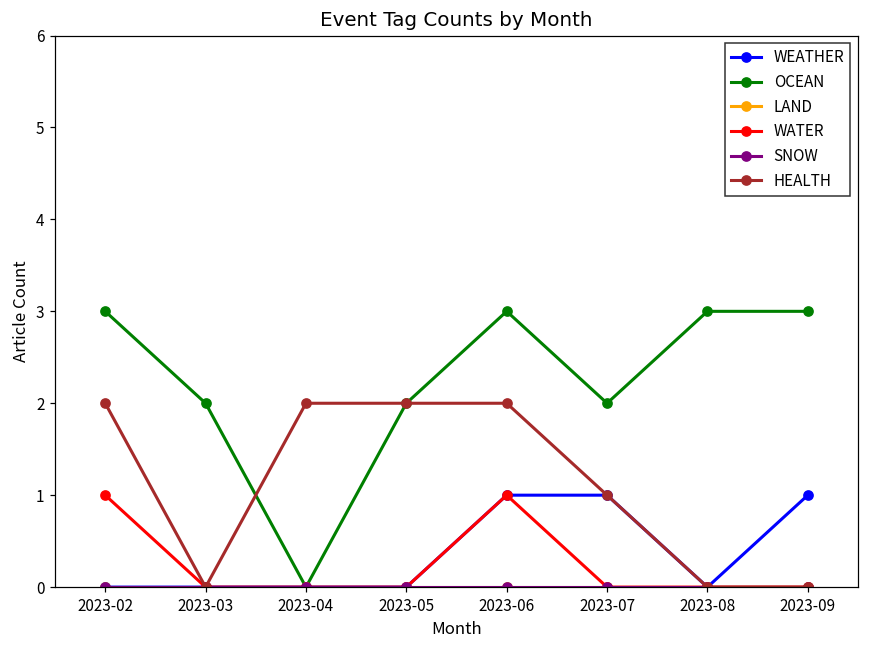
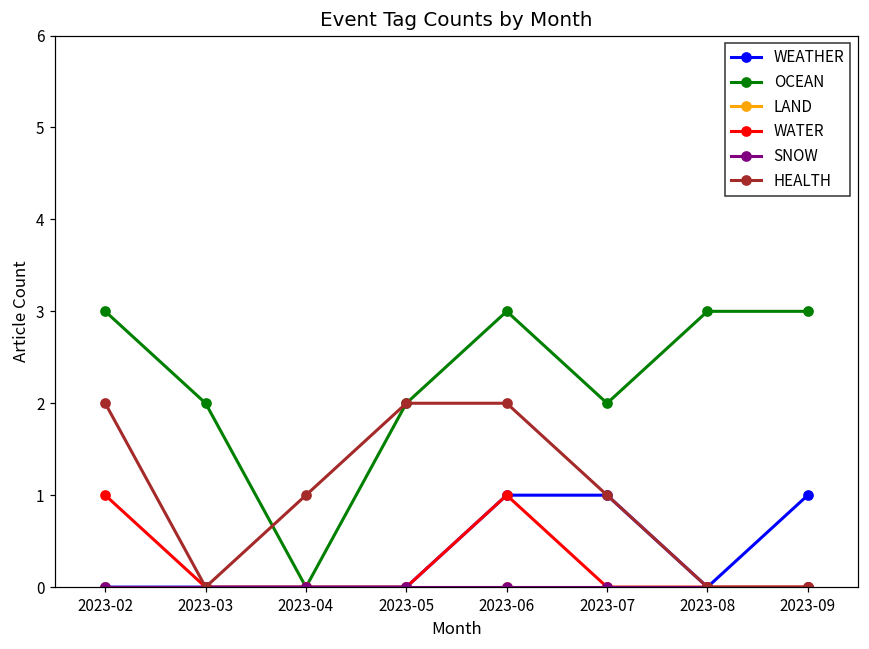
HEALTH, 2023-04: 2 -> 1
